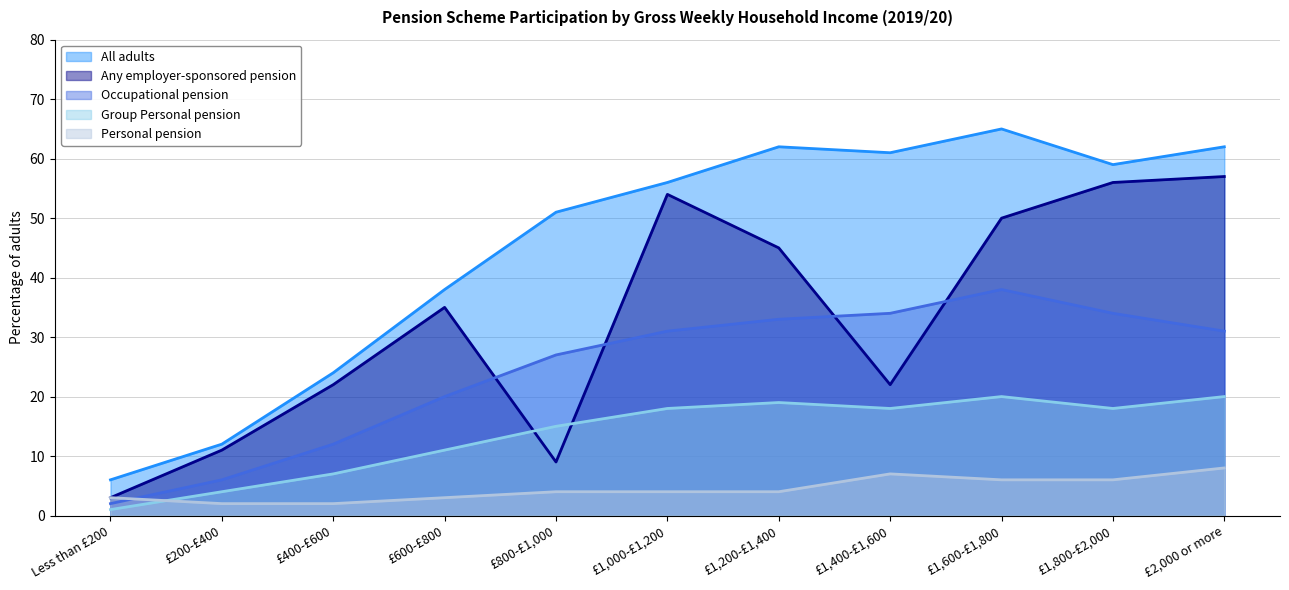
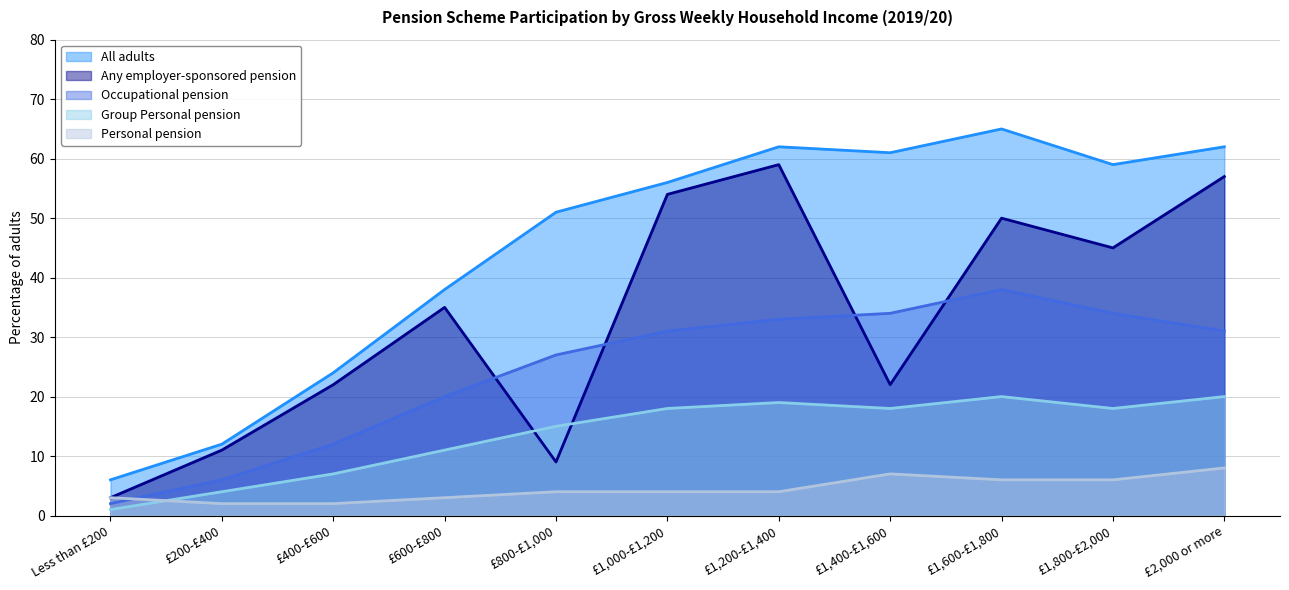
Any employer-sponsored pension, £1,200-£1,400: 45 -> 59
Any employer-sponsored pension, £1,800-£2,000: 56 -> 45
